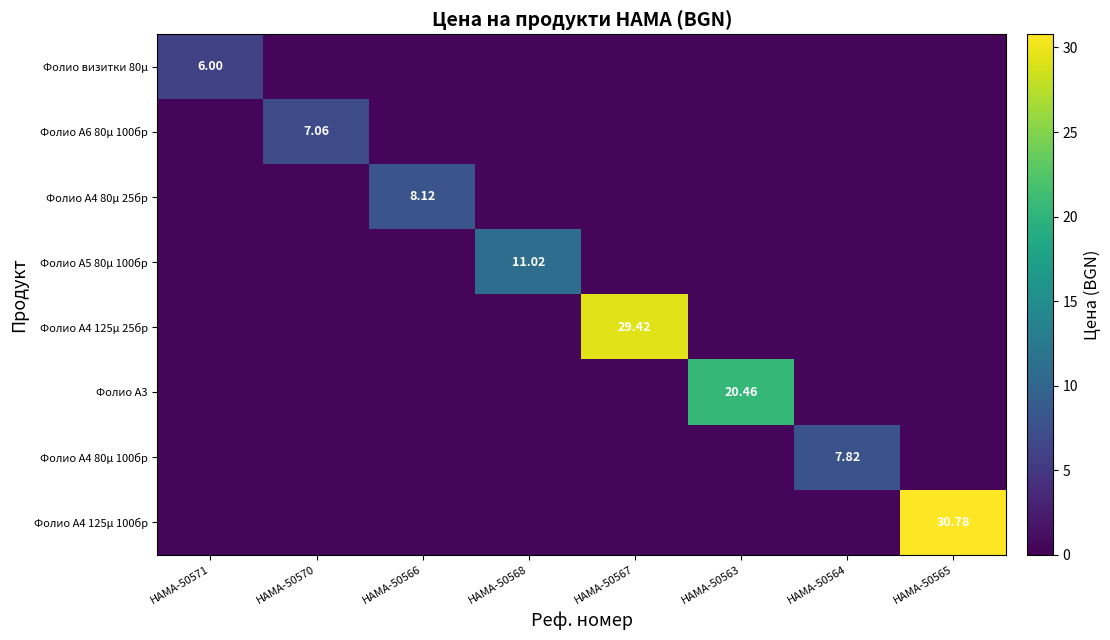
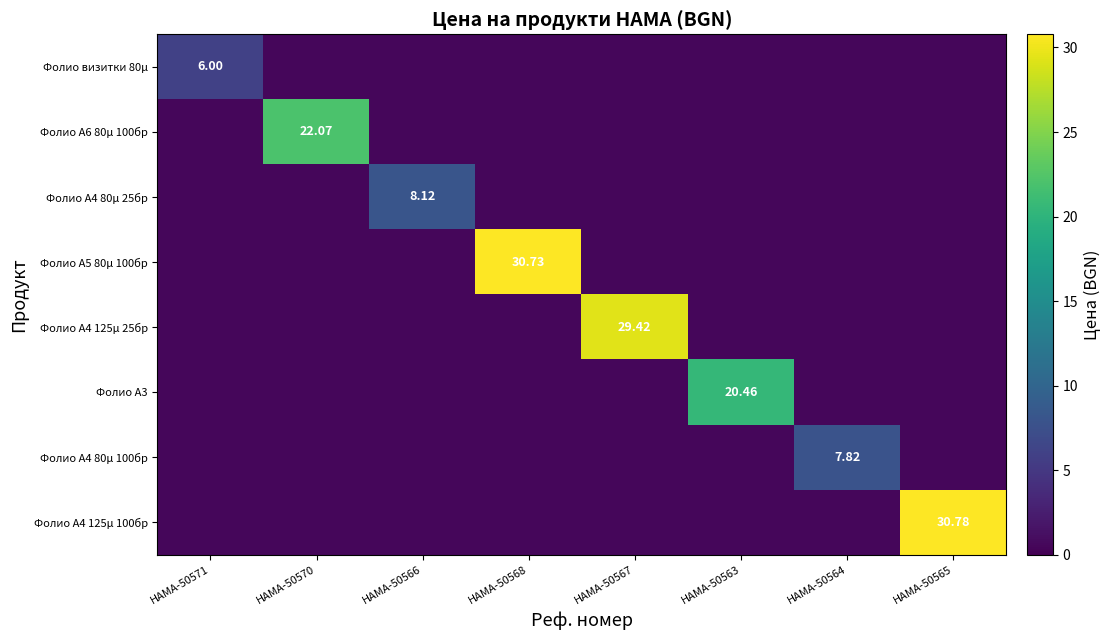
Фолио A6 80µ 100бр, HAMA-50570: 7.06 -> 22.07
Фолио A5 80µ 100бр, HAMA-50568: 11.02 -> 30.73
